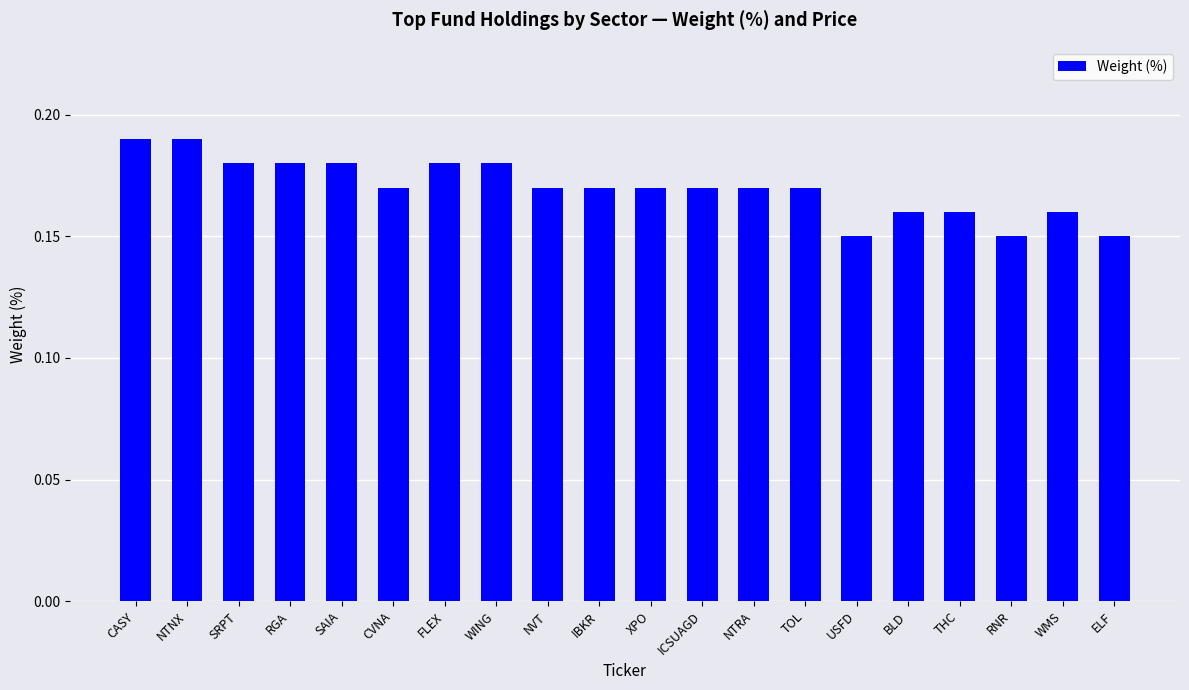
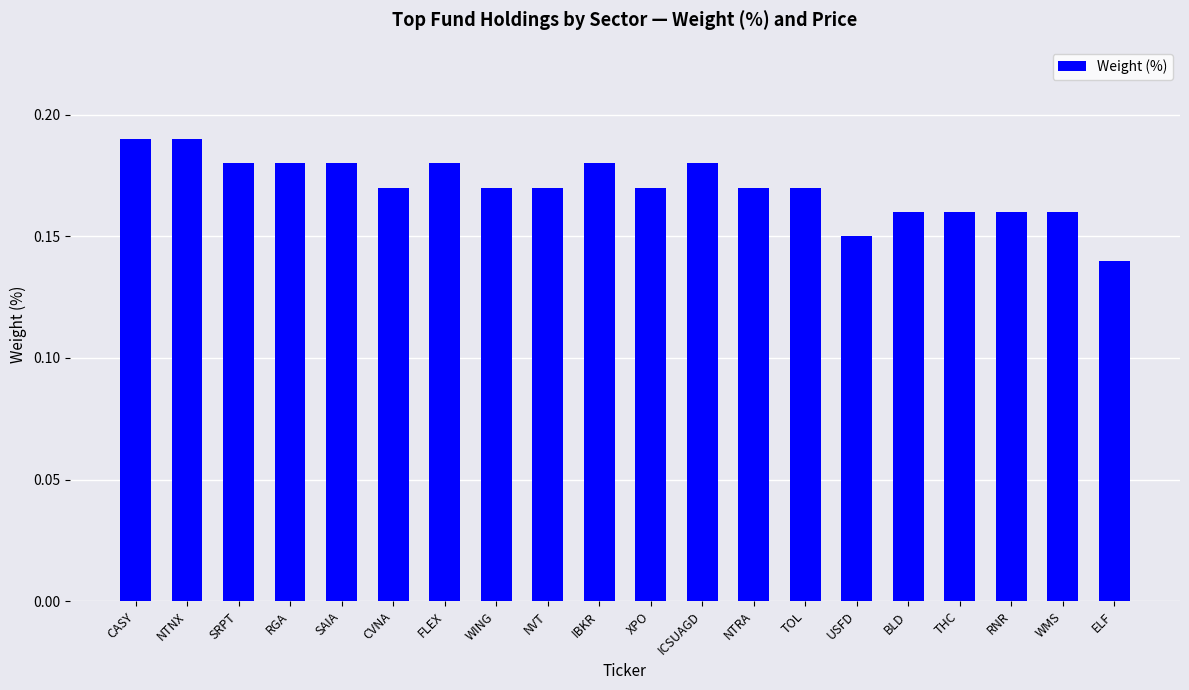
WING: 0.18 -> 0.17
IBKR: 0.17 -> 0.18
ICSUAGD: 0.17 -> 0.18
RNR: 0.15 -> 0.16
ELF: 0.15 -> 0.14
